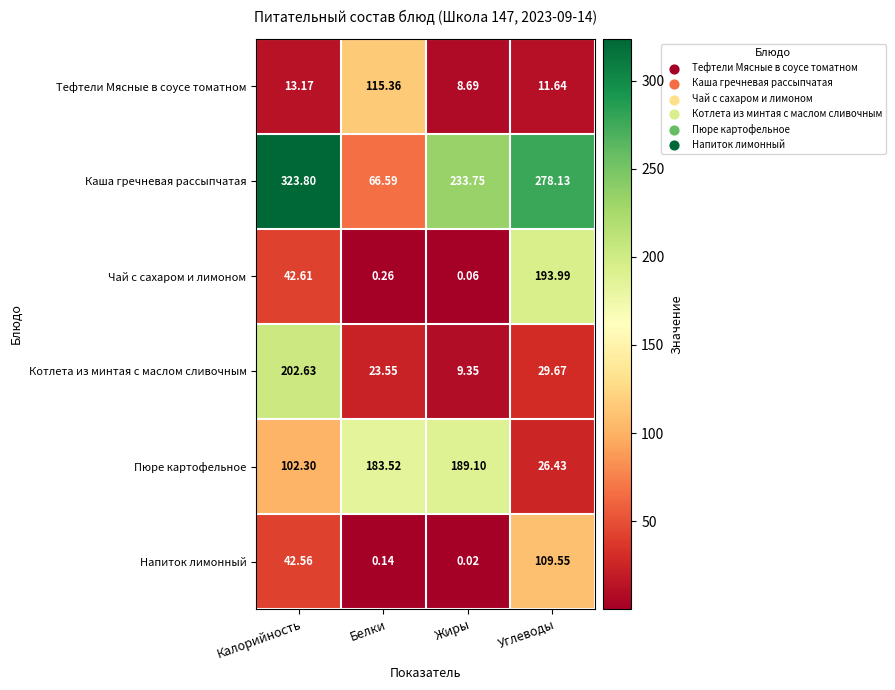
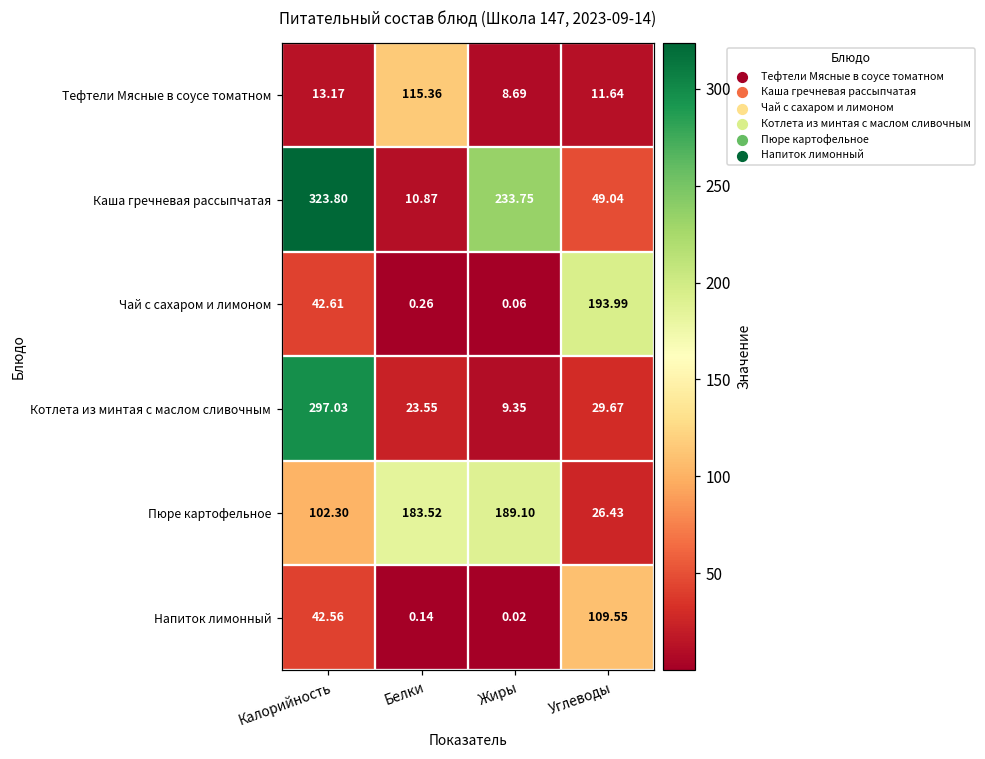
Каша гречневая рассыпчатая, Белки: 66.59 -> 10.87
Каша гречневая рассыпчатая, Углеводы: 278.13 -> 49.04
Котлета из минтая с маслом сливочным, Калорийность: 202.63 -> 297.03
